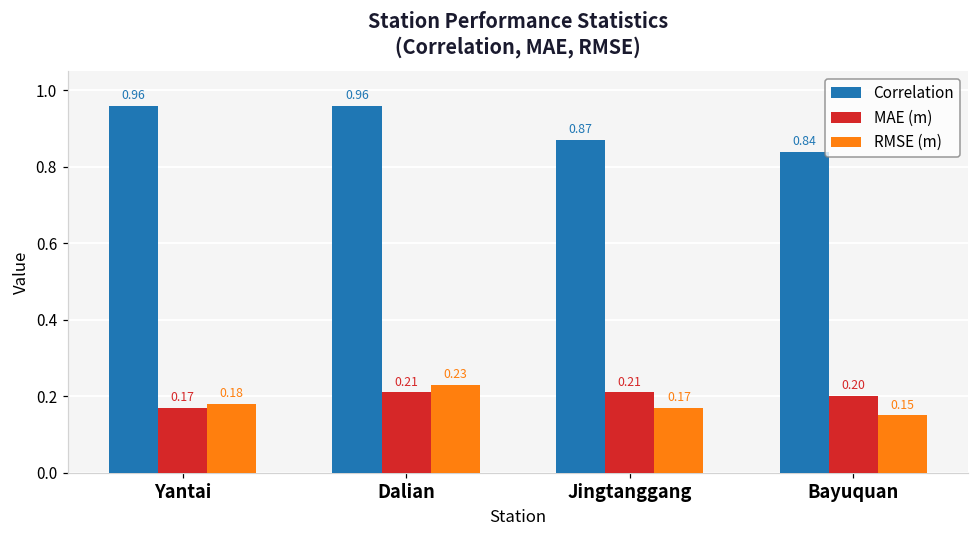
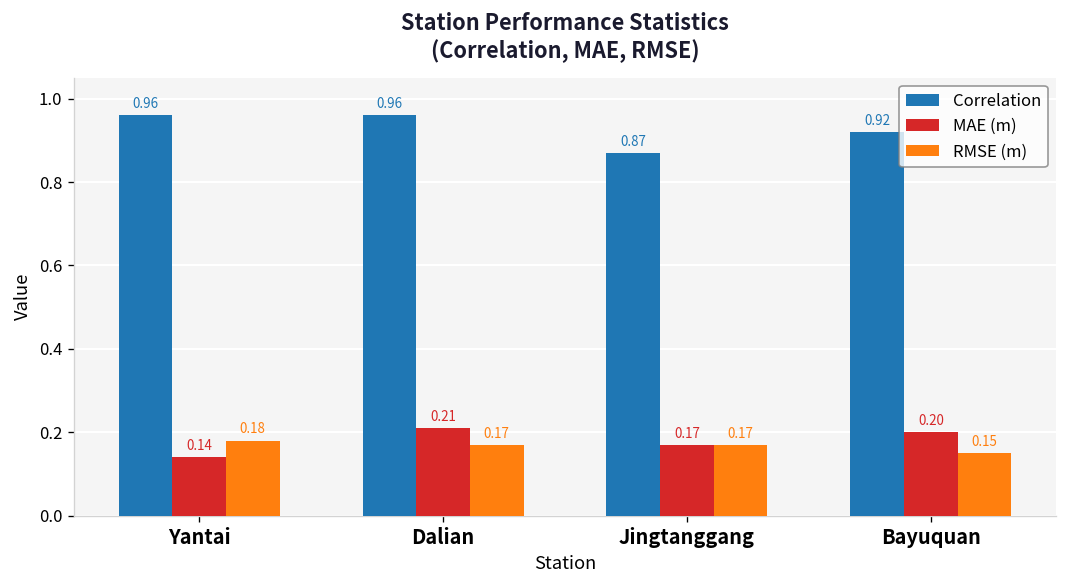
MAE (m), Yantai: 0.17 -> 0.14
RMSE (m), Dalian: 0.23 -> 0.17
MAE (m), Jingtanggang: 0.21 -> 0.17
Correlation, Bayuquan: 0.84 -> 0.92
